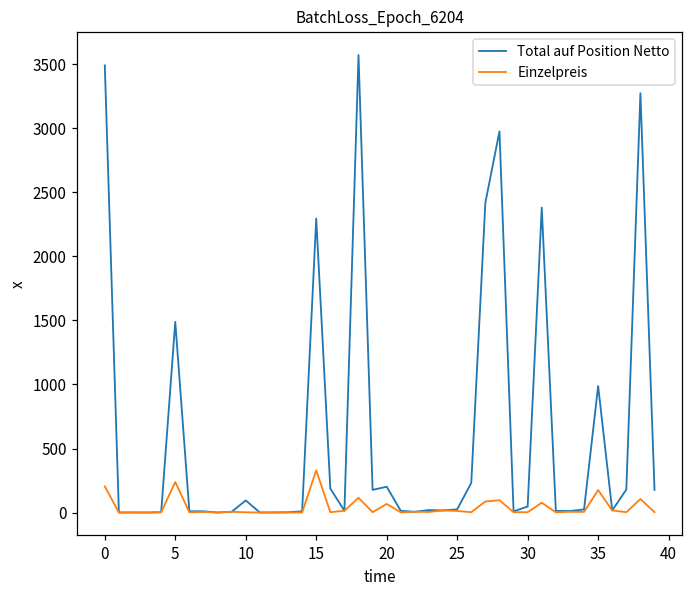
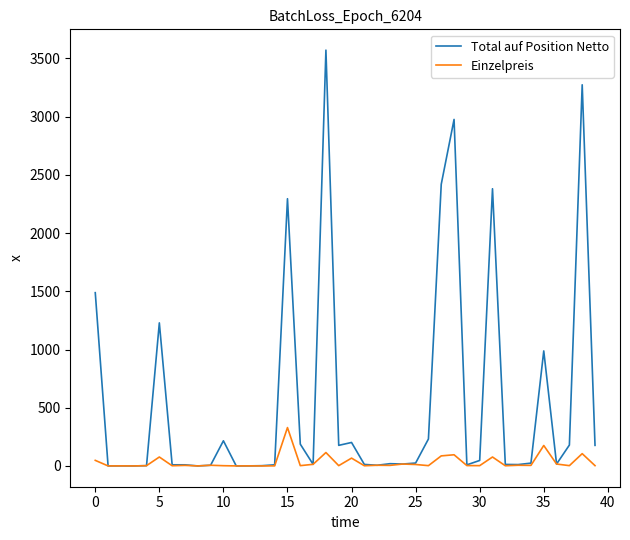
Total auf Position Netto, 0: 3490 -> 1490
Einzelpreis, 0: 200 -> 50
Total auf Position Netto, 5: 1490 -> 1230
Einzelpreis, 5: 240 -> 80
Total auf Position Netto, 10: 90 -> 220
